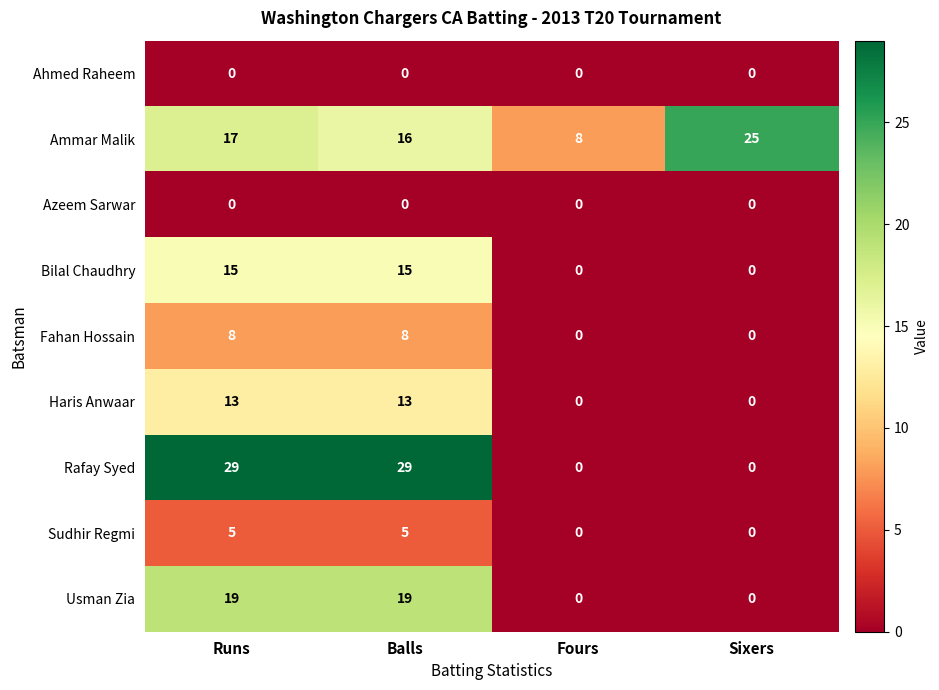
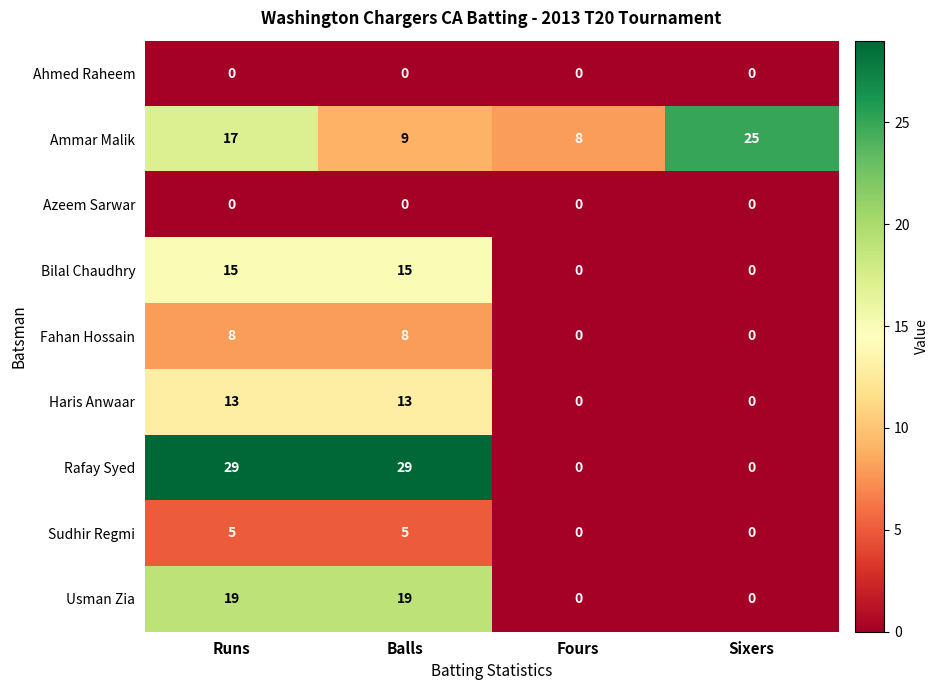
Ammar Malik, Balls: 16 -> 9
